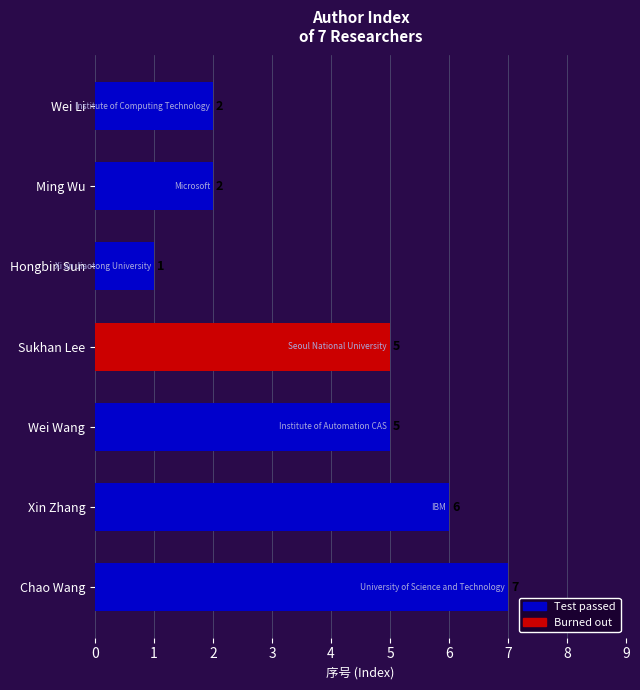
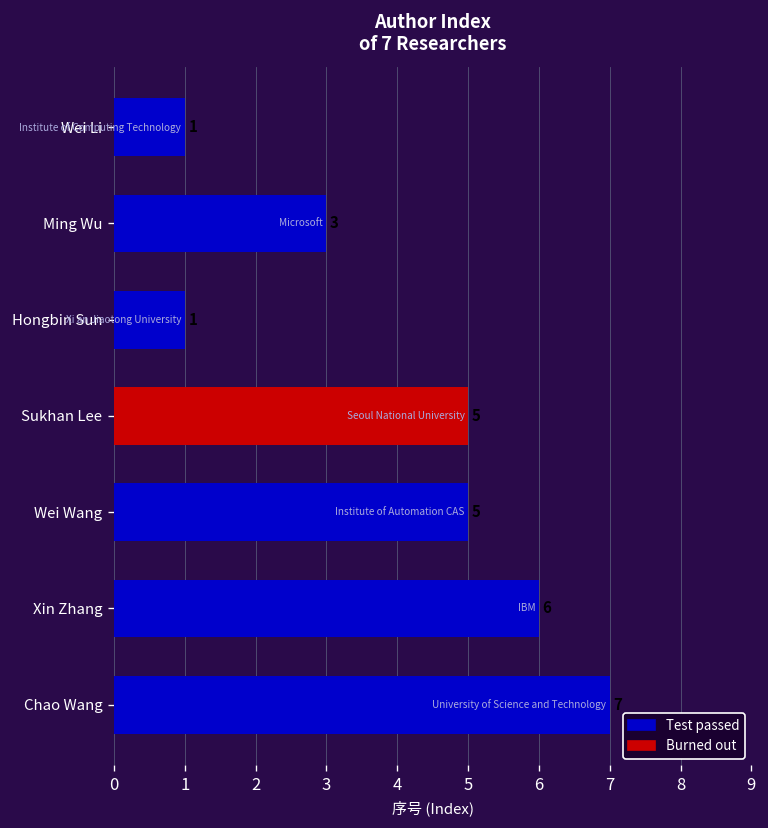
Wei Li: 2 -> 1
Ming Wu: 2 -> 3
